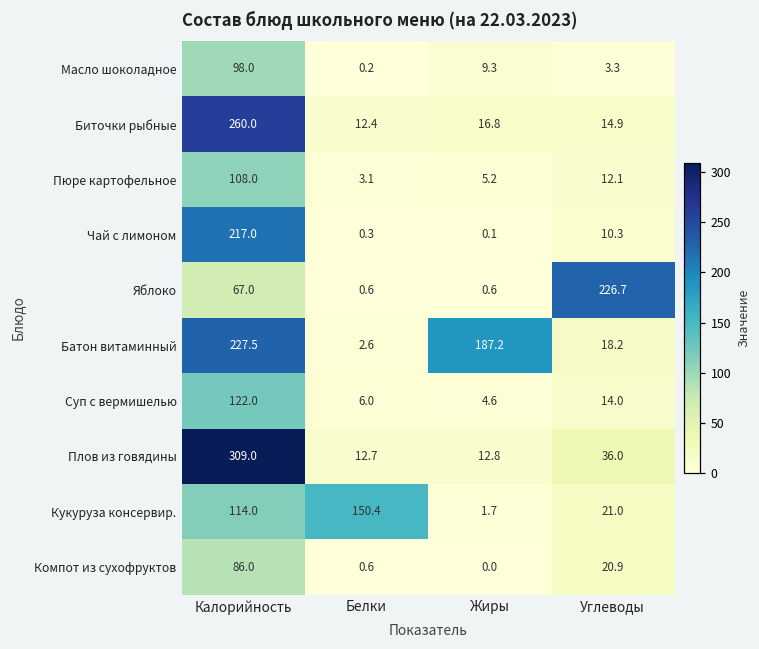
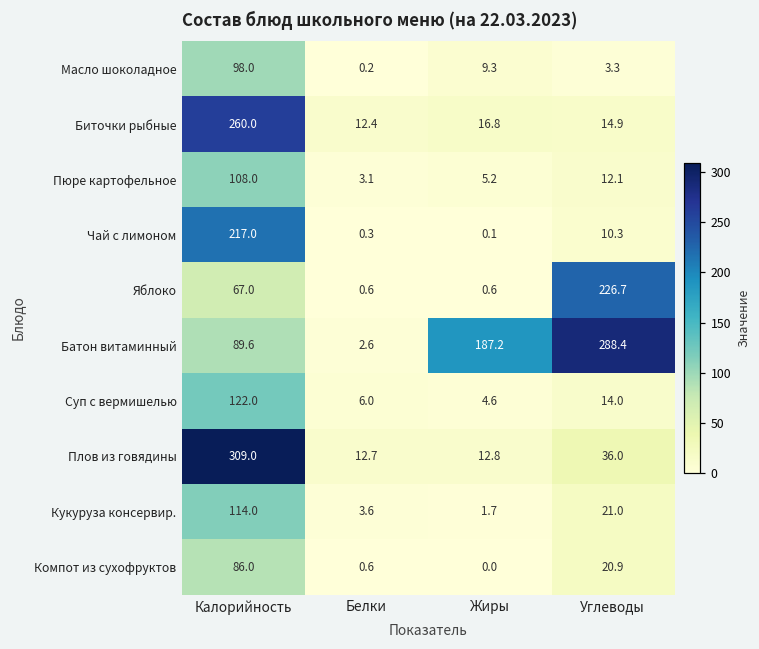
Батон витаминный, Калорийность: 227.5 -> 89.6
Батон витаминный, Углеводы: 18.2 -> 288.4
Кукуруза консервир., Белки: 150.4 -> 3.6
